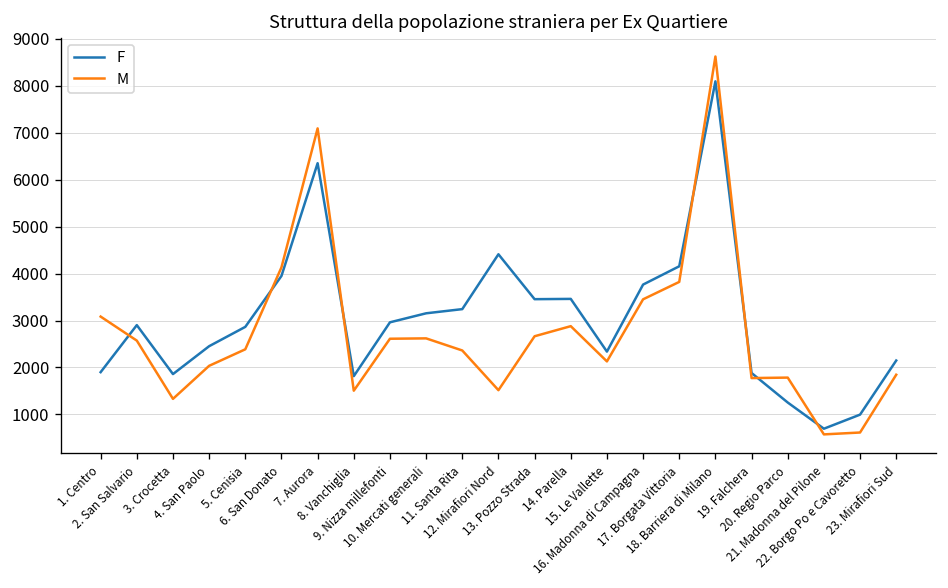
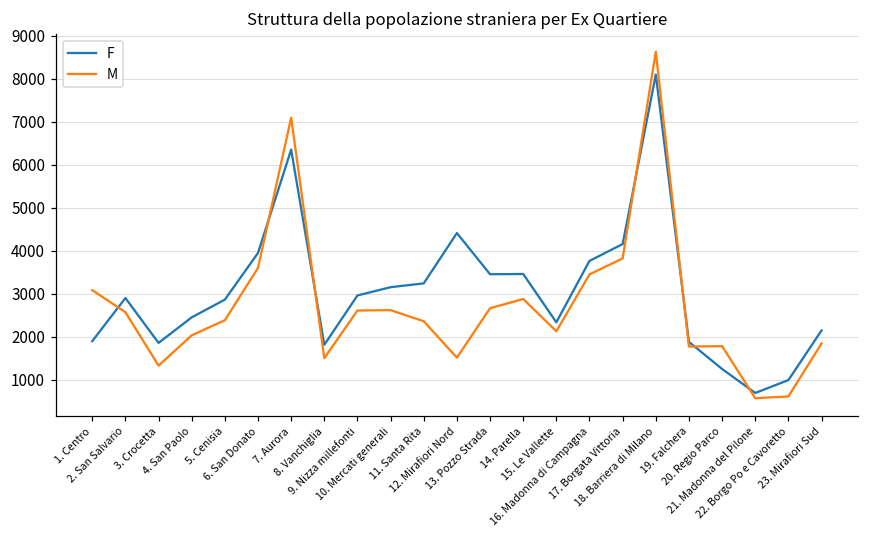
M, 6. San Donato: 4100 -> 3600
